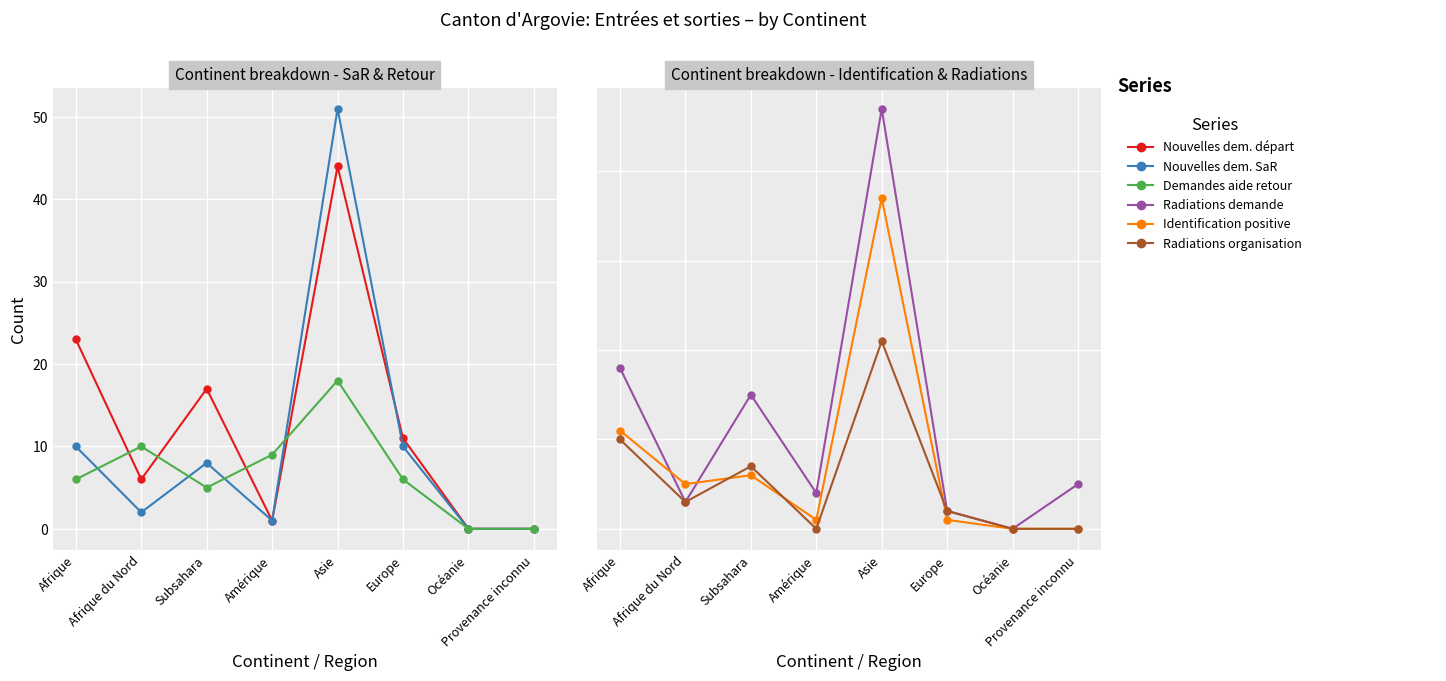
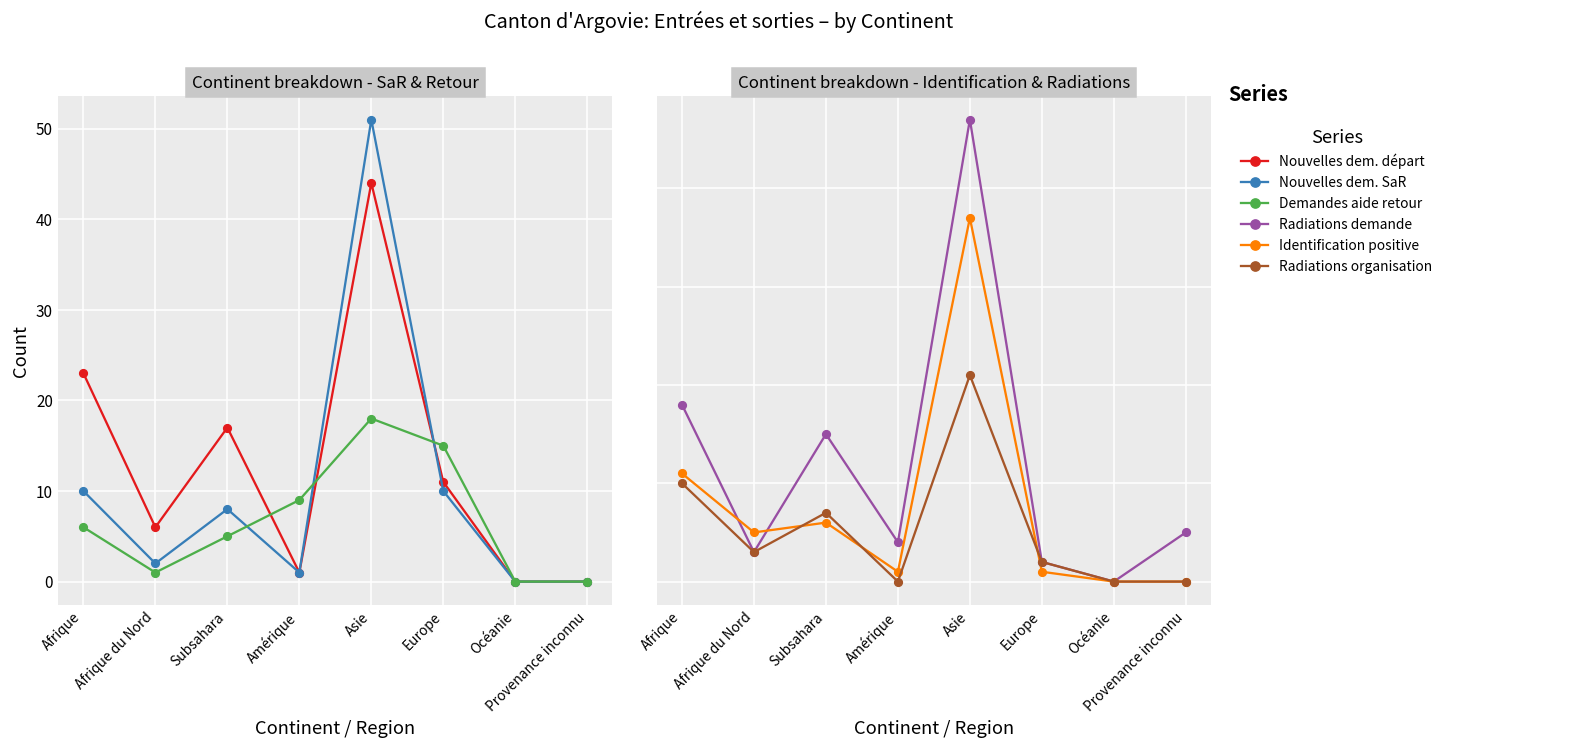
Continent breakdown - SaR & Retour, Demandes aide retour, Afrique du Nord: 10 -> 1
Continent breakdown - SaR & Retour, Demandes aide retour, Europe: 6 -> 15
